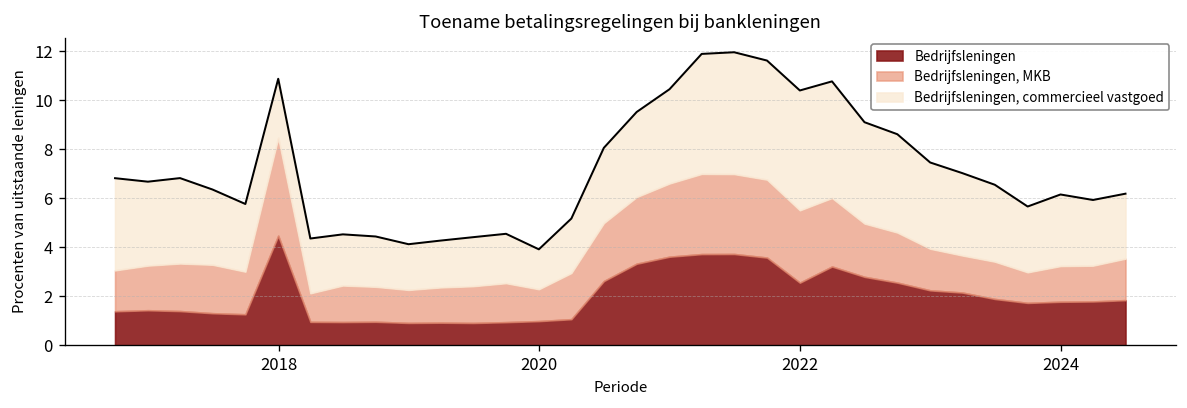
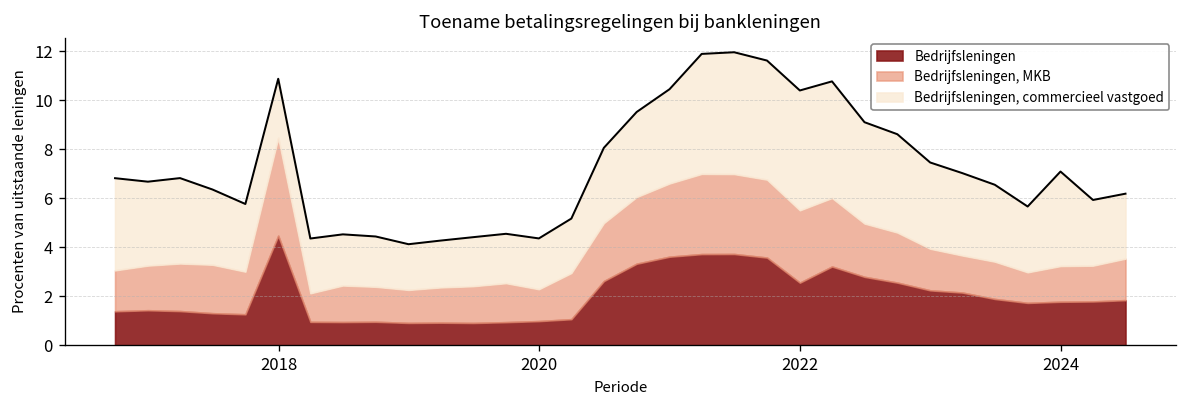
Bedrijfsleningen, commercieel vastgoed, 2020: 1.6 -> 2.1
Bedrijfsleningen, commercieel vastgoed, 2024: 2.9 -> 3.9
